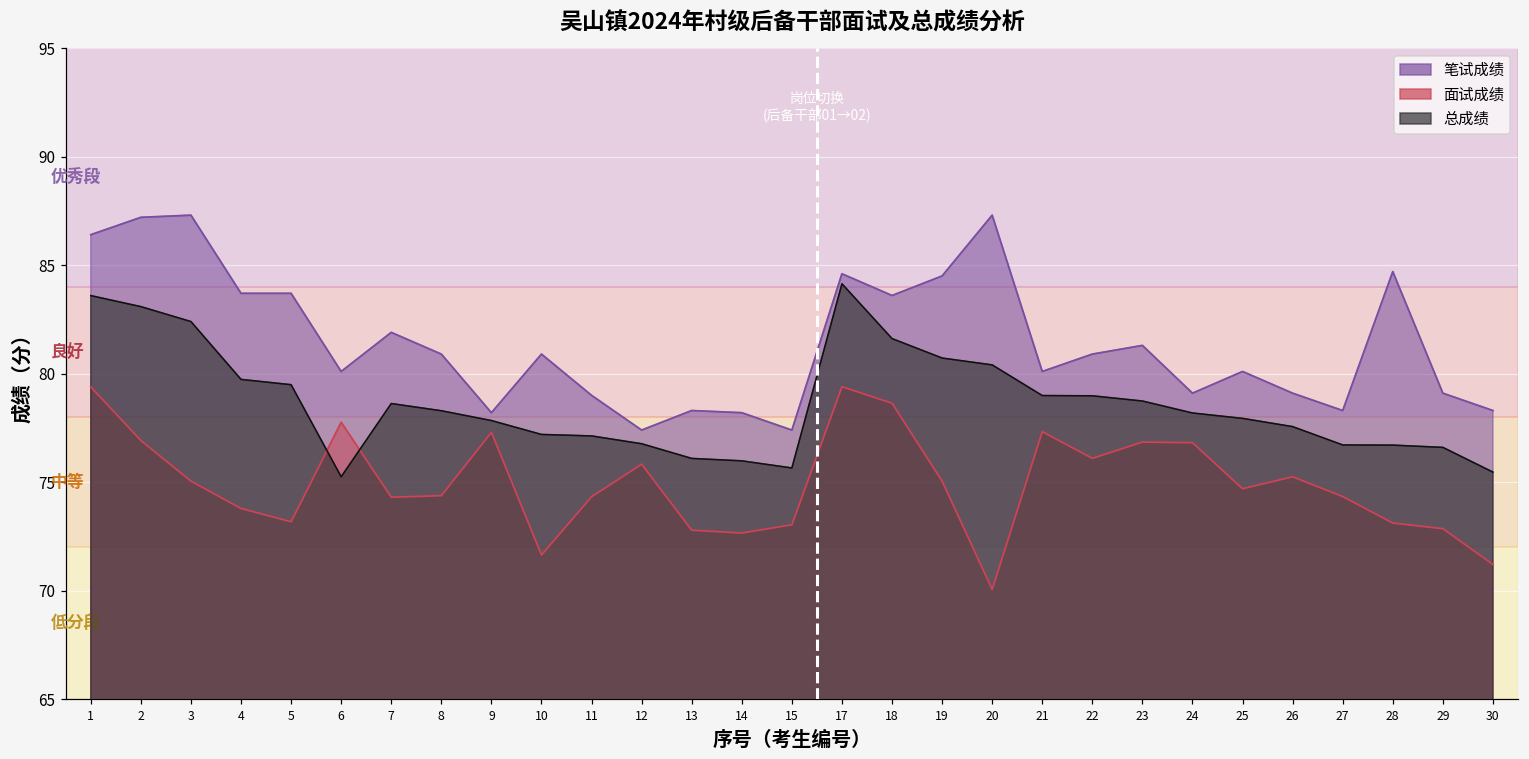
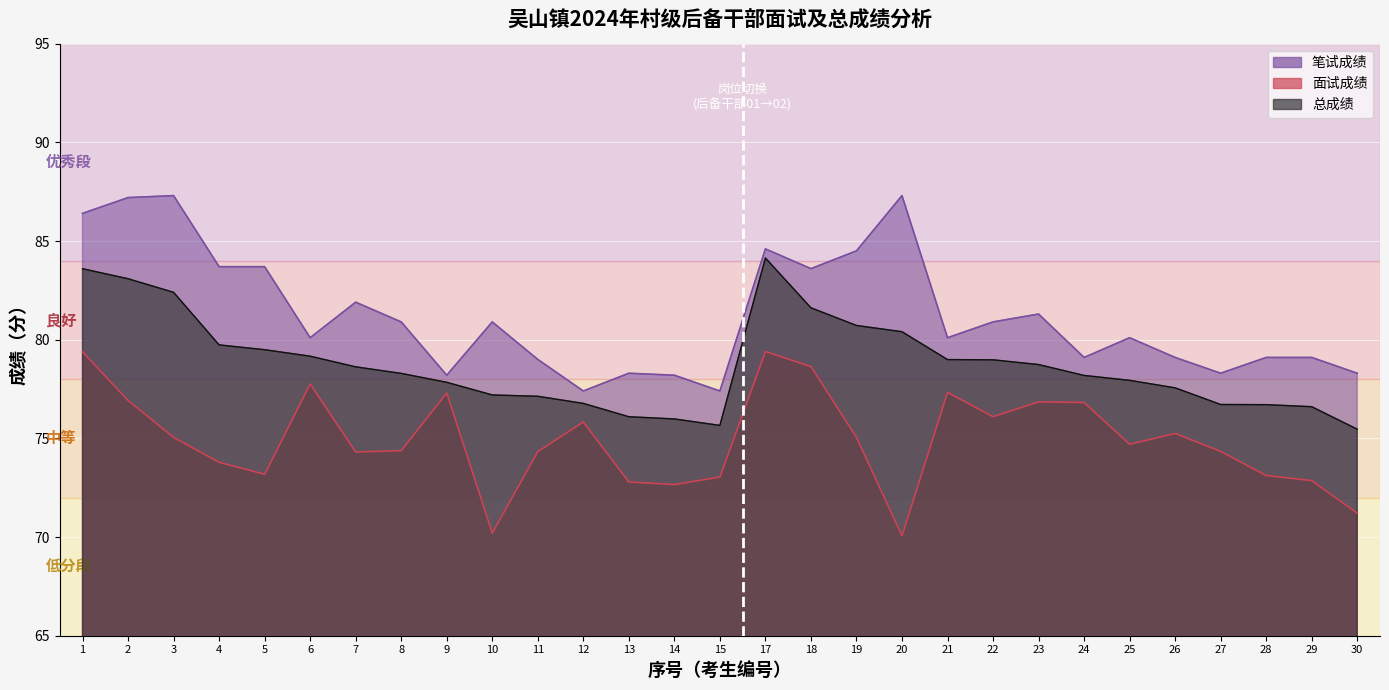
总成绩, 6: 75.3 -> 79.2
面试成绩, 10: 71.7 -> 70.2
笔试成绩, 28: 84.7 -> 79.1
